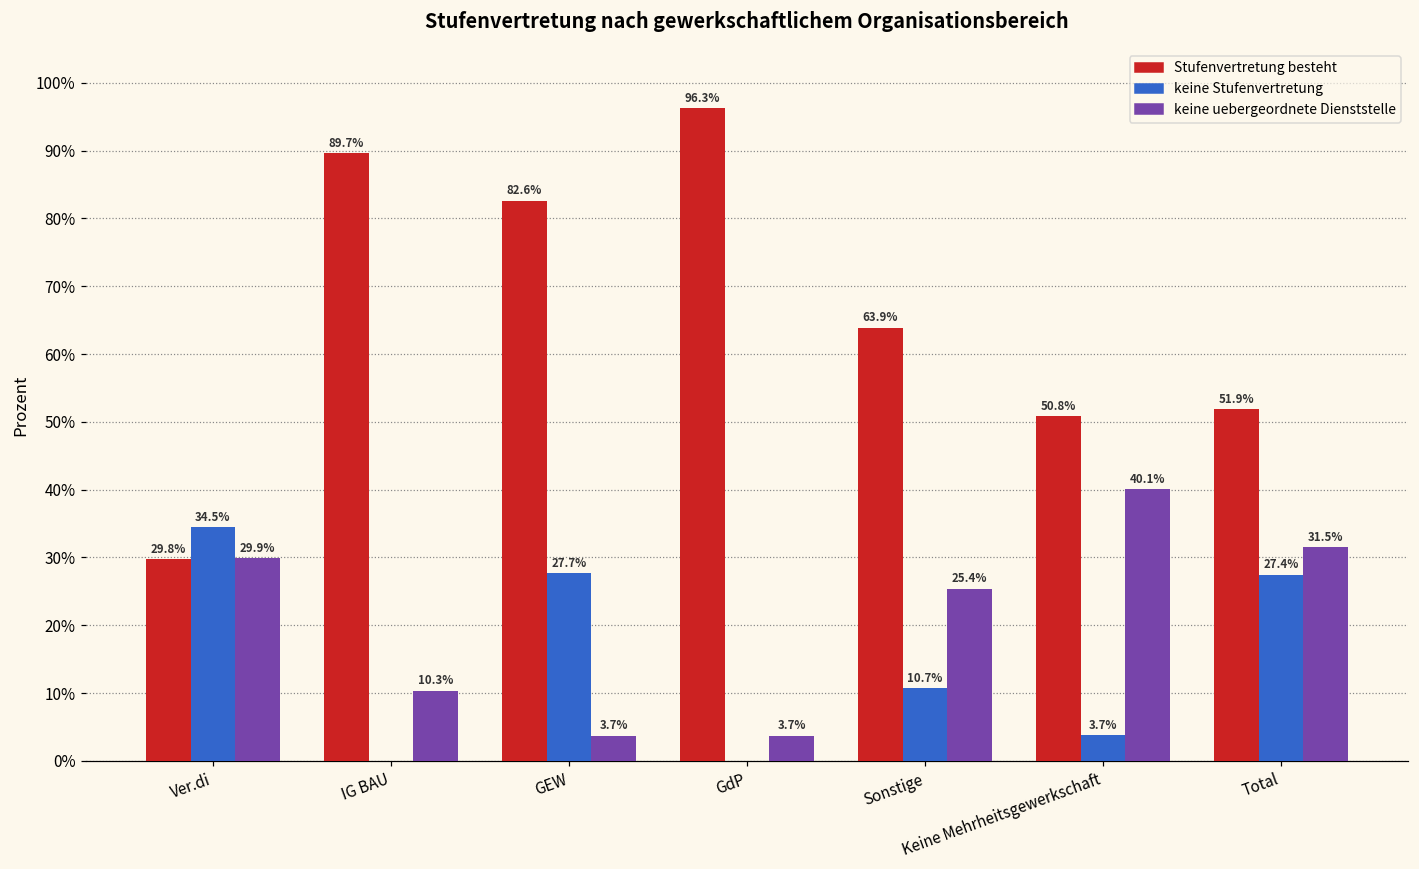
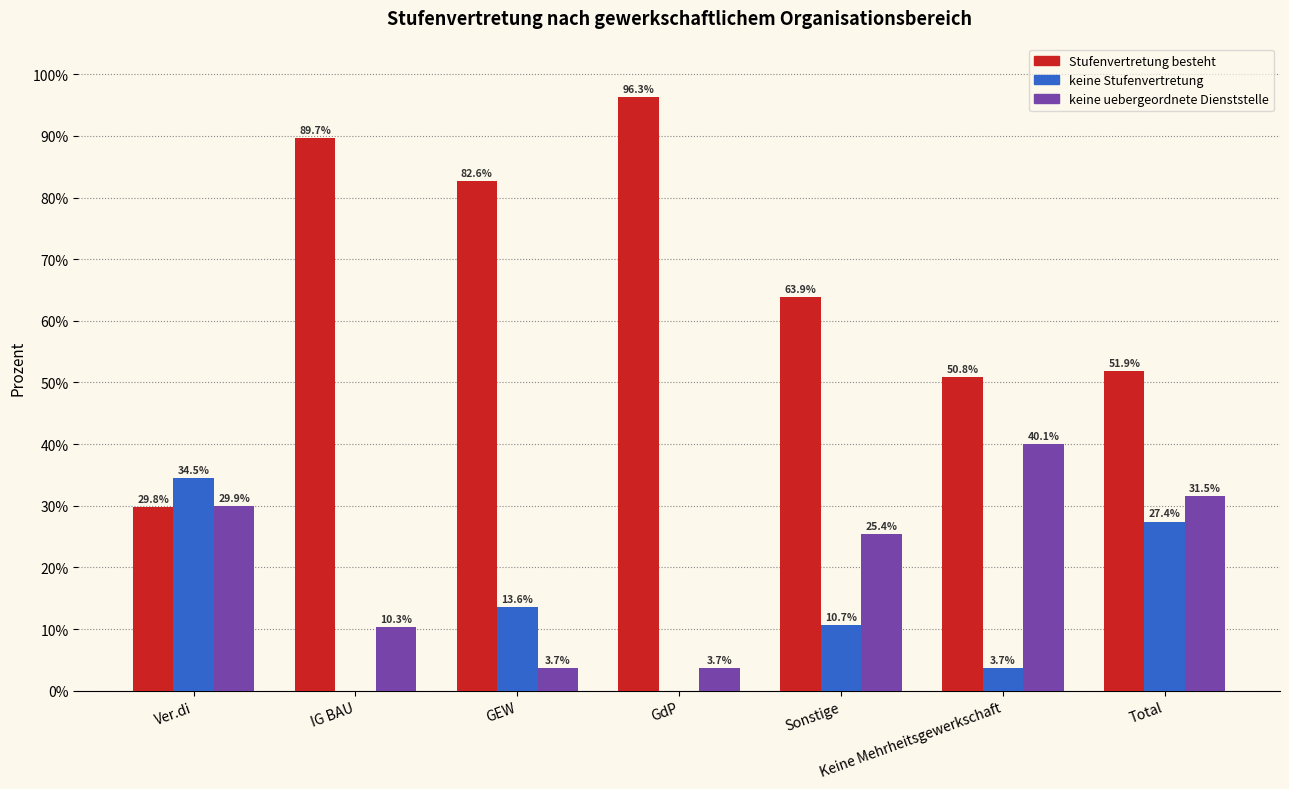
keine Stufenvertretung, GEW: 27.7% -> 13.6%
